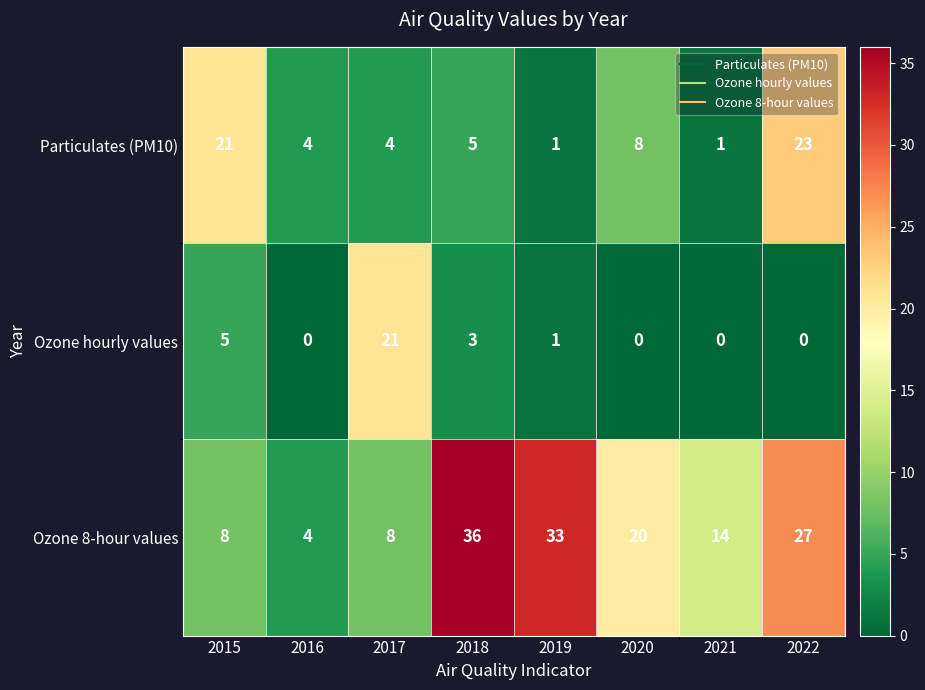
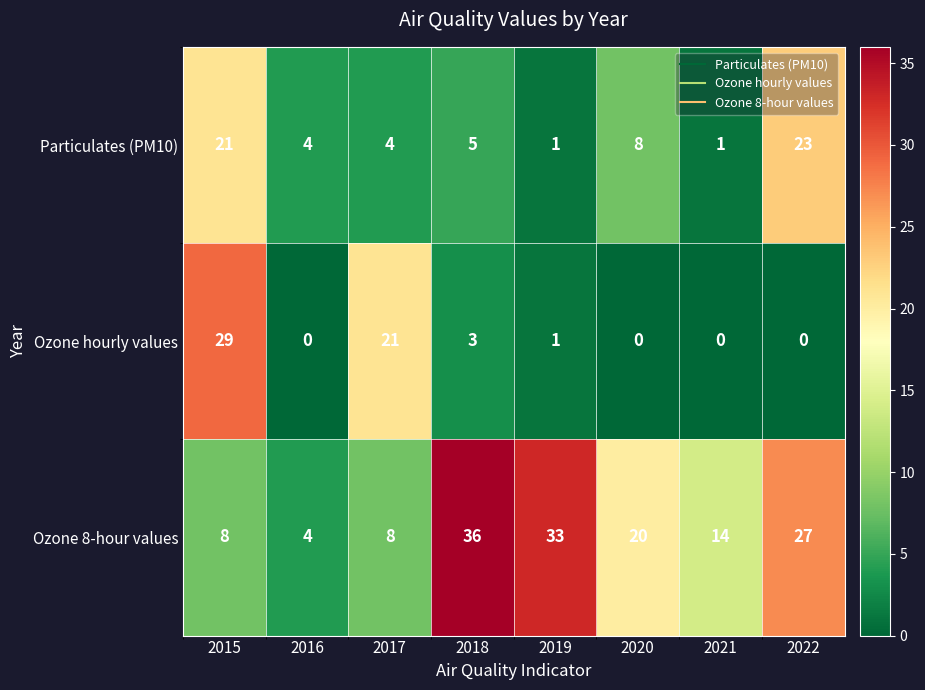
Ozone hourly values, 2015: 5 -> 29
